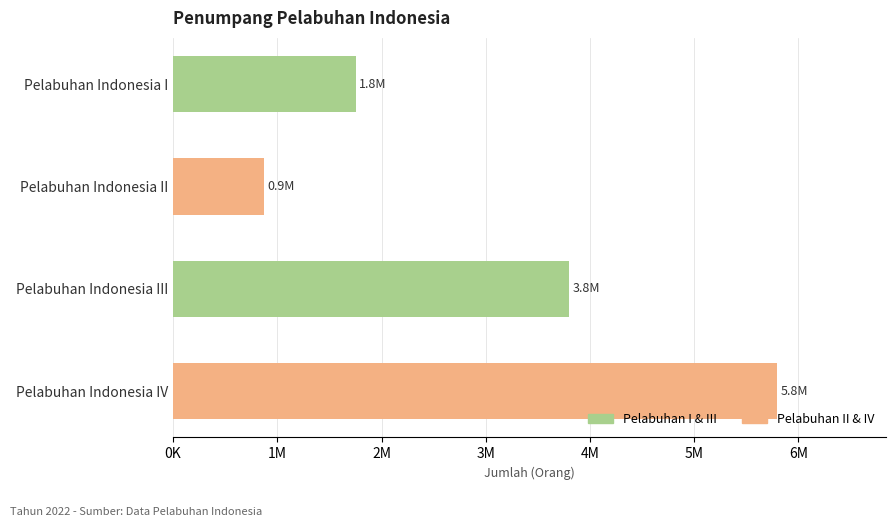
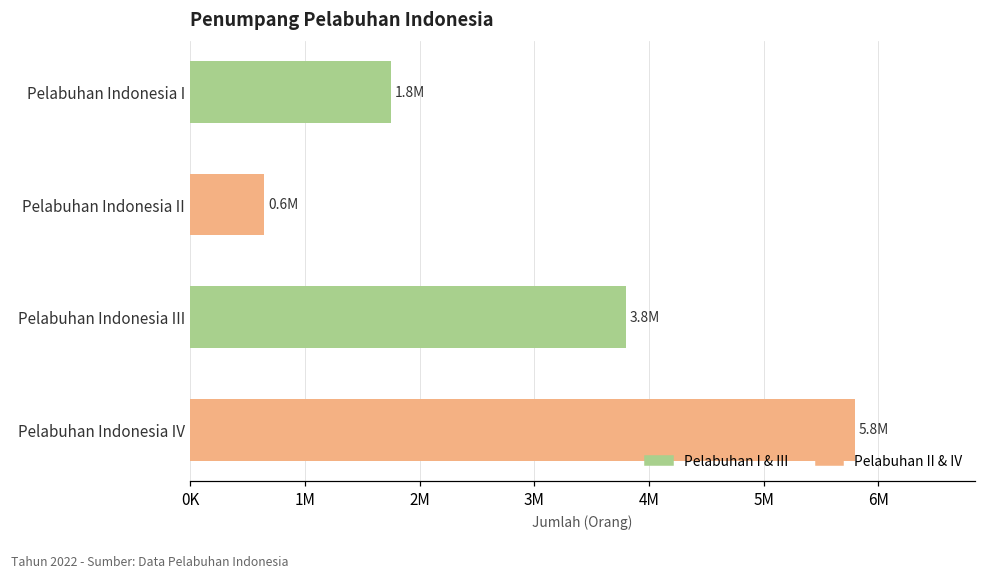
Pelabuhan Indonesia II: 0.9M -> 0.6M
